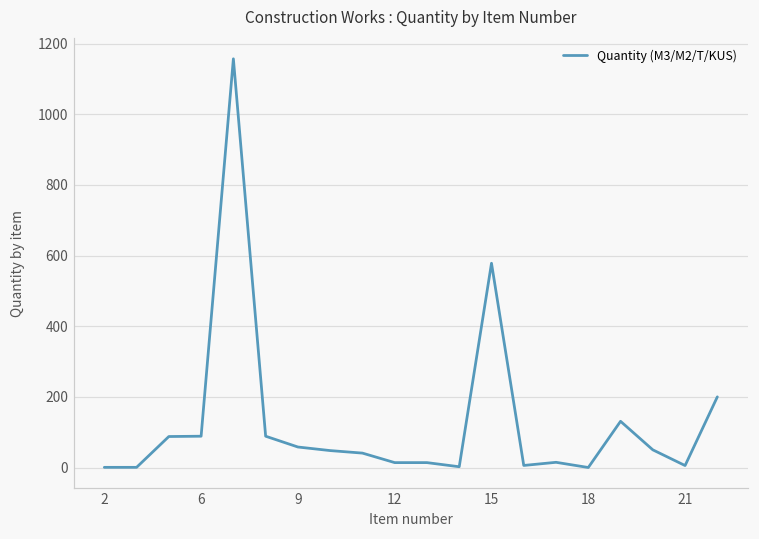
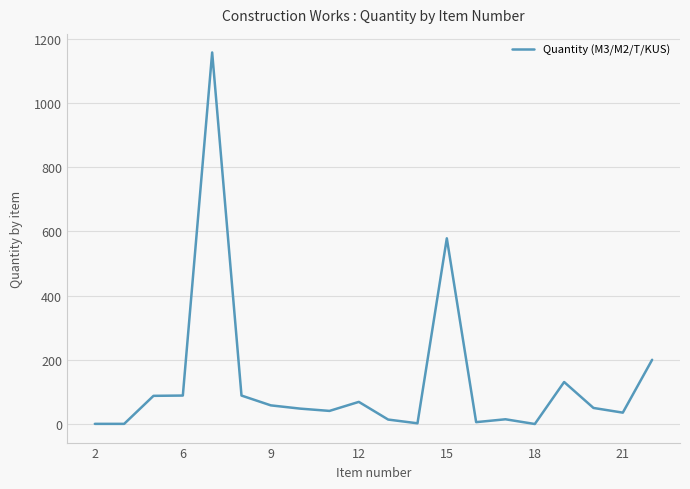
12: 10 -> 70
21: 10 -> 40
